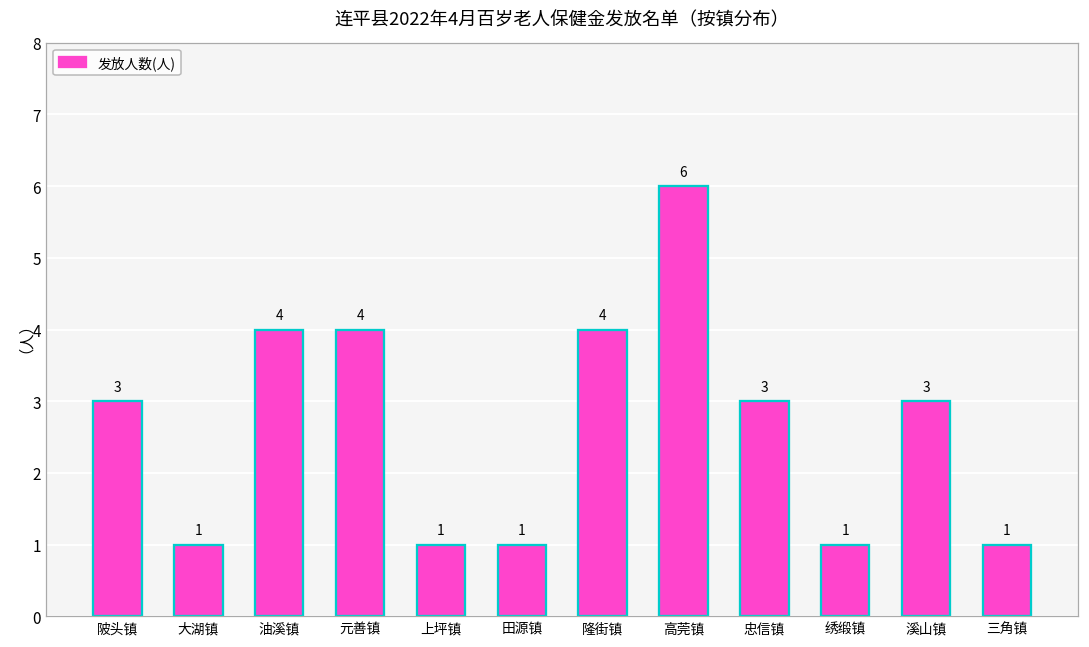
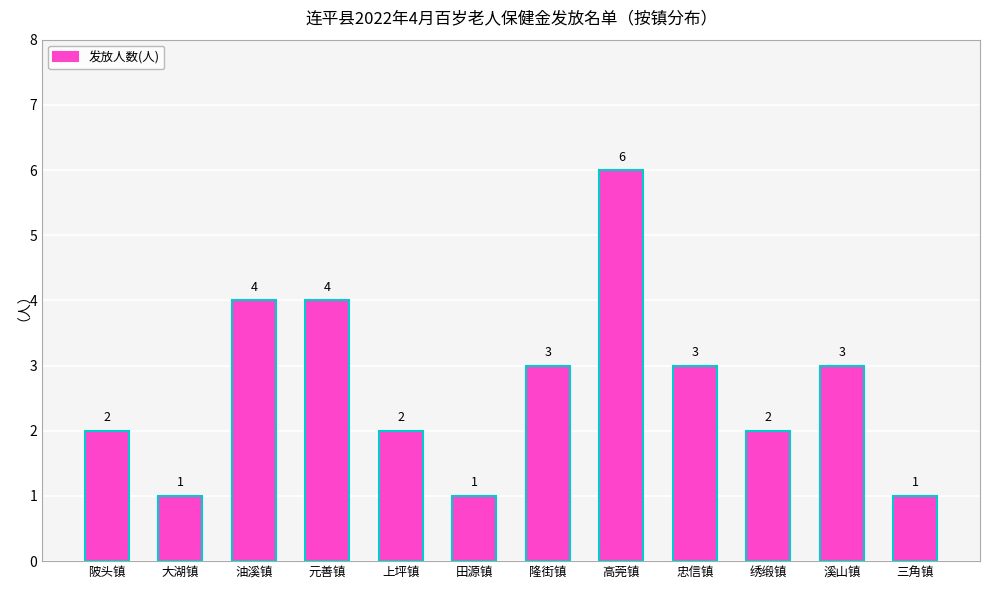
陂头镇: 3 -> 2
上坪镇: 1 -> 2
隆街镇: 4 -> 3
绣缎镇: 1 -> 2
